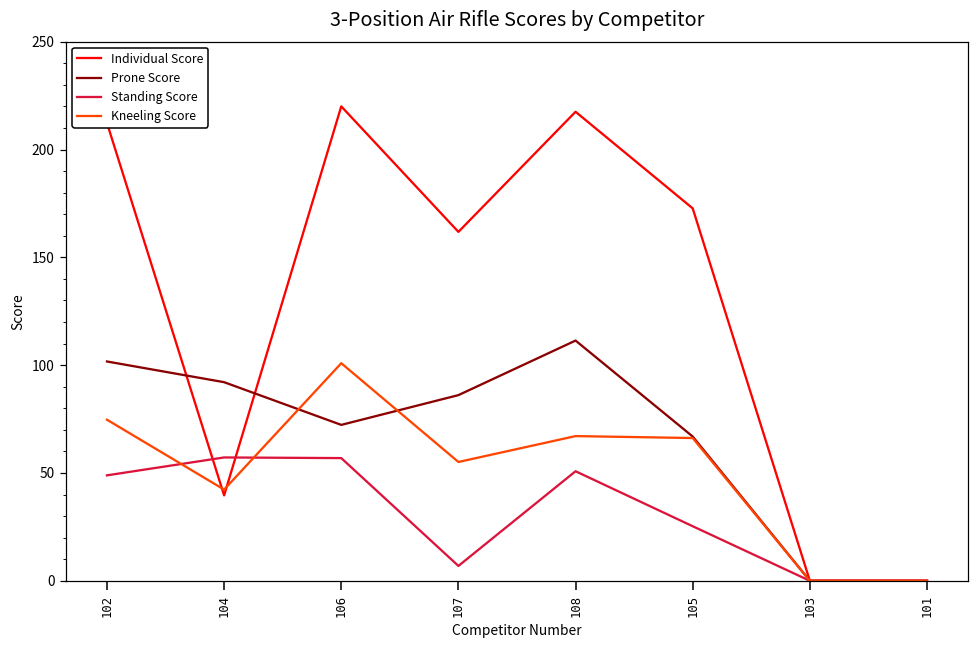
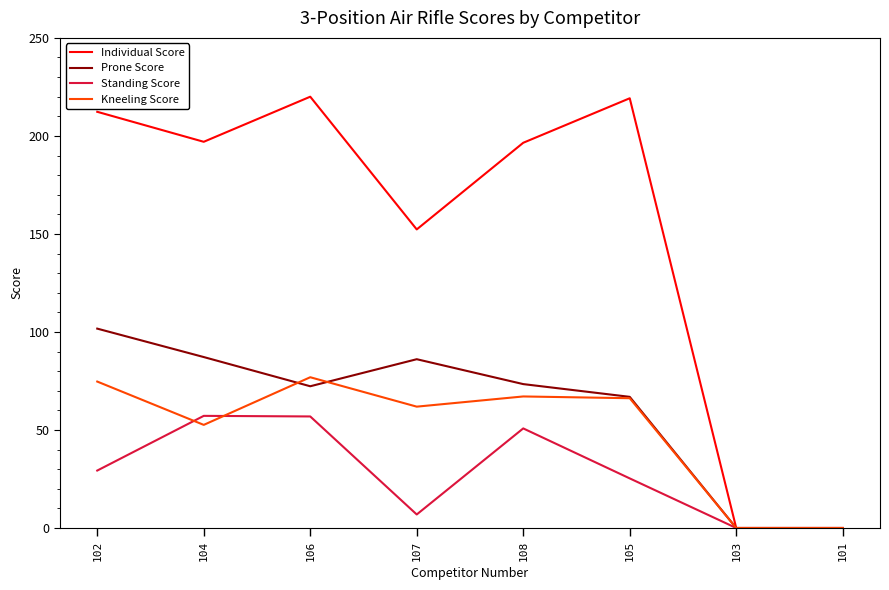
Standing Score, 102: 49 -> 29
Individual Score, 104: 40 -> 197
Prone Score, 104: 92 -> 87
Kneeling Score, 104: 42 -> 53
Kneeling Score, 106: 101 -> 77
Individual Score, 107: 162 -> 152
Kneeling Score, 107: 55 -> 62
Individual Score, 108: 218 -> 197
Prone Score, 108: 111 -> 73
Individual Score, 105: 173 -> 219
